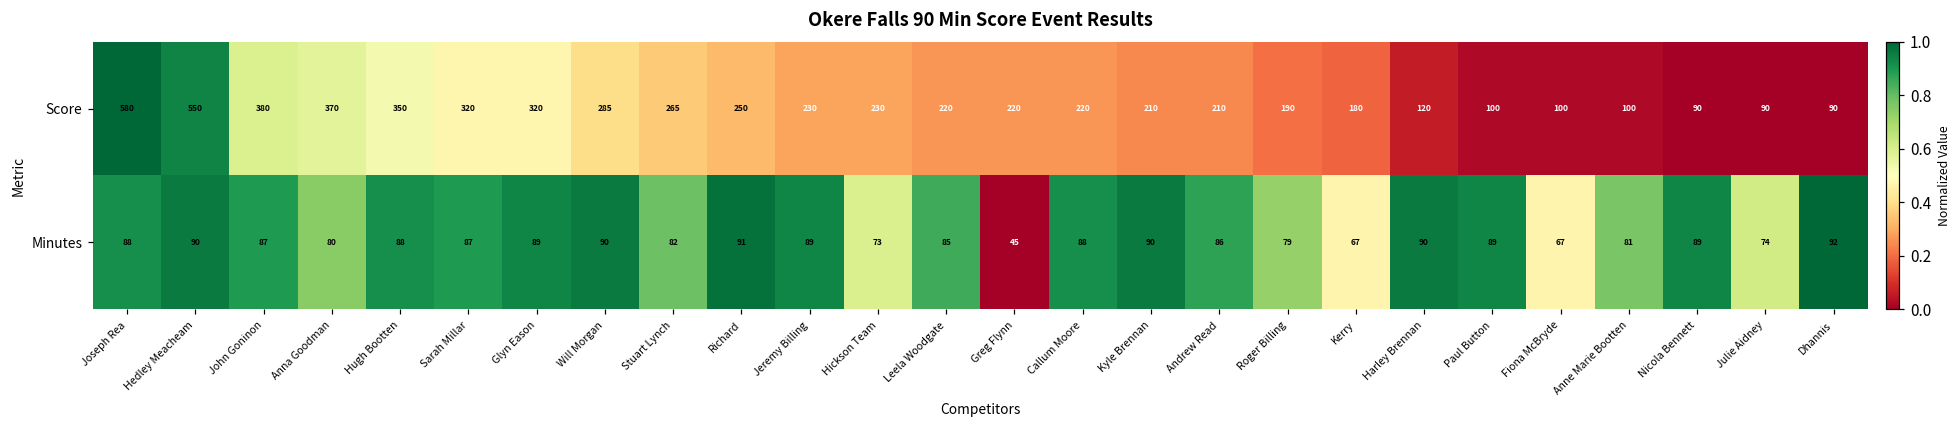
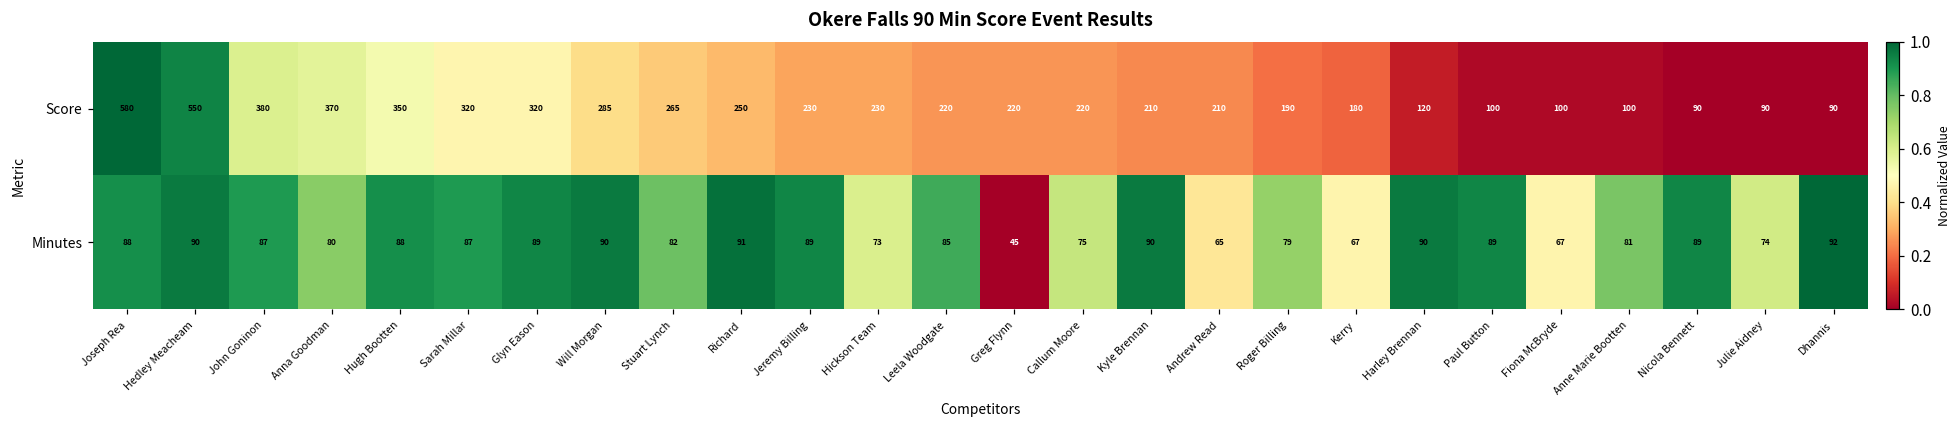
Minutes, Callum Moore: 88 -> 75
Minutes, Andrew Read: 86 -> 65
